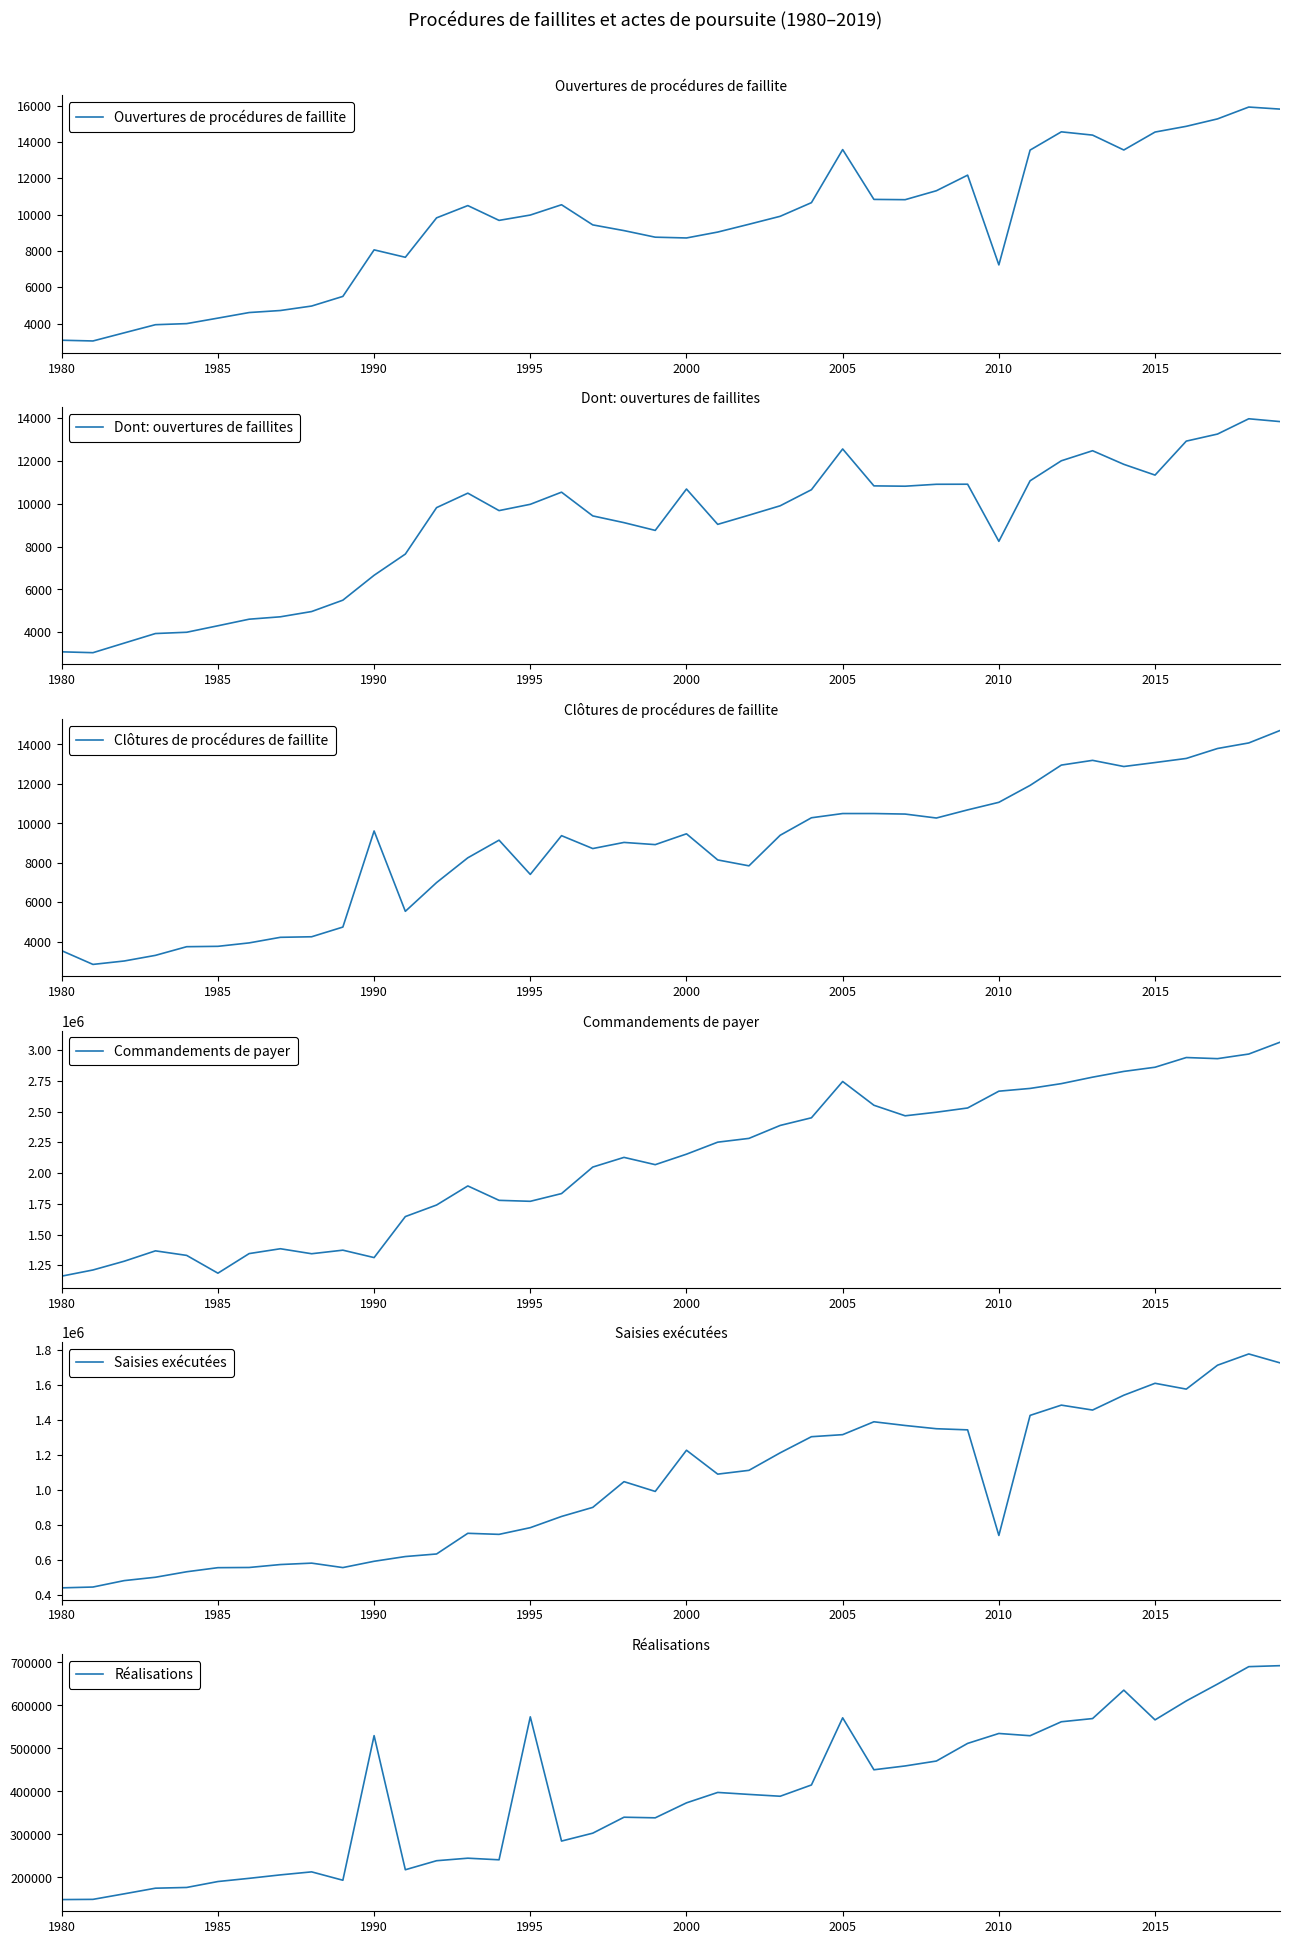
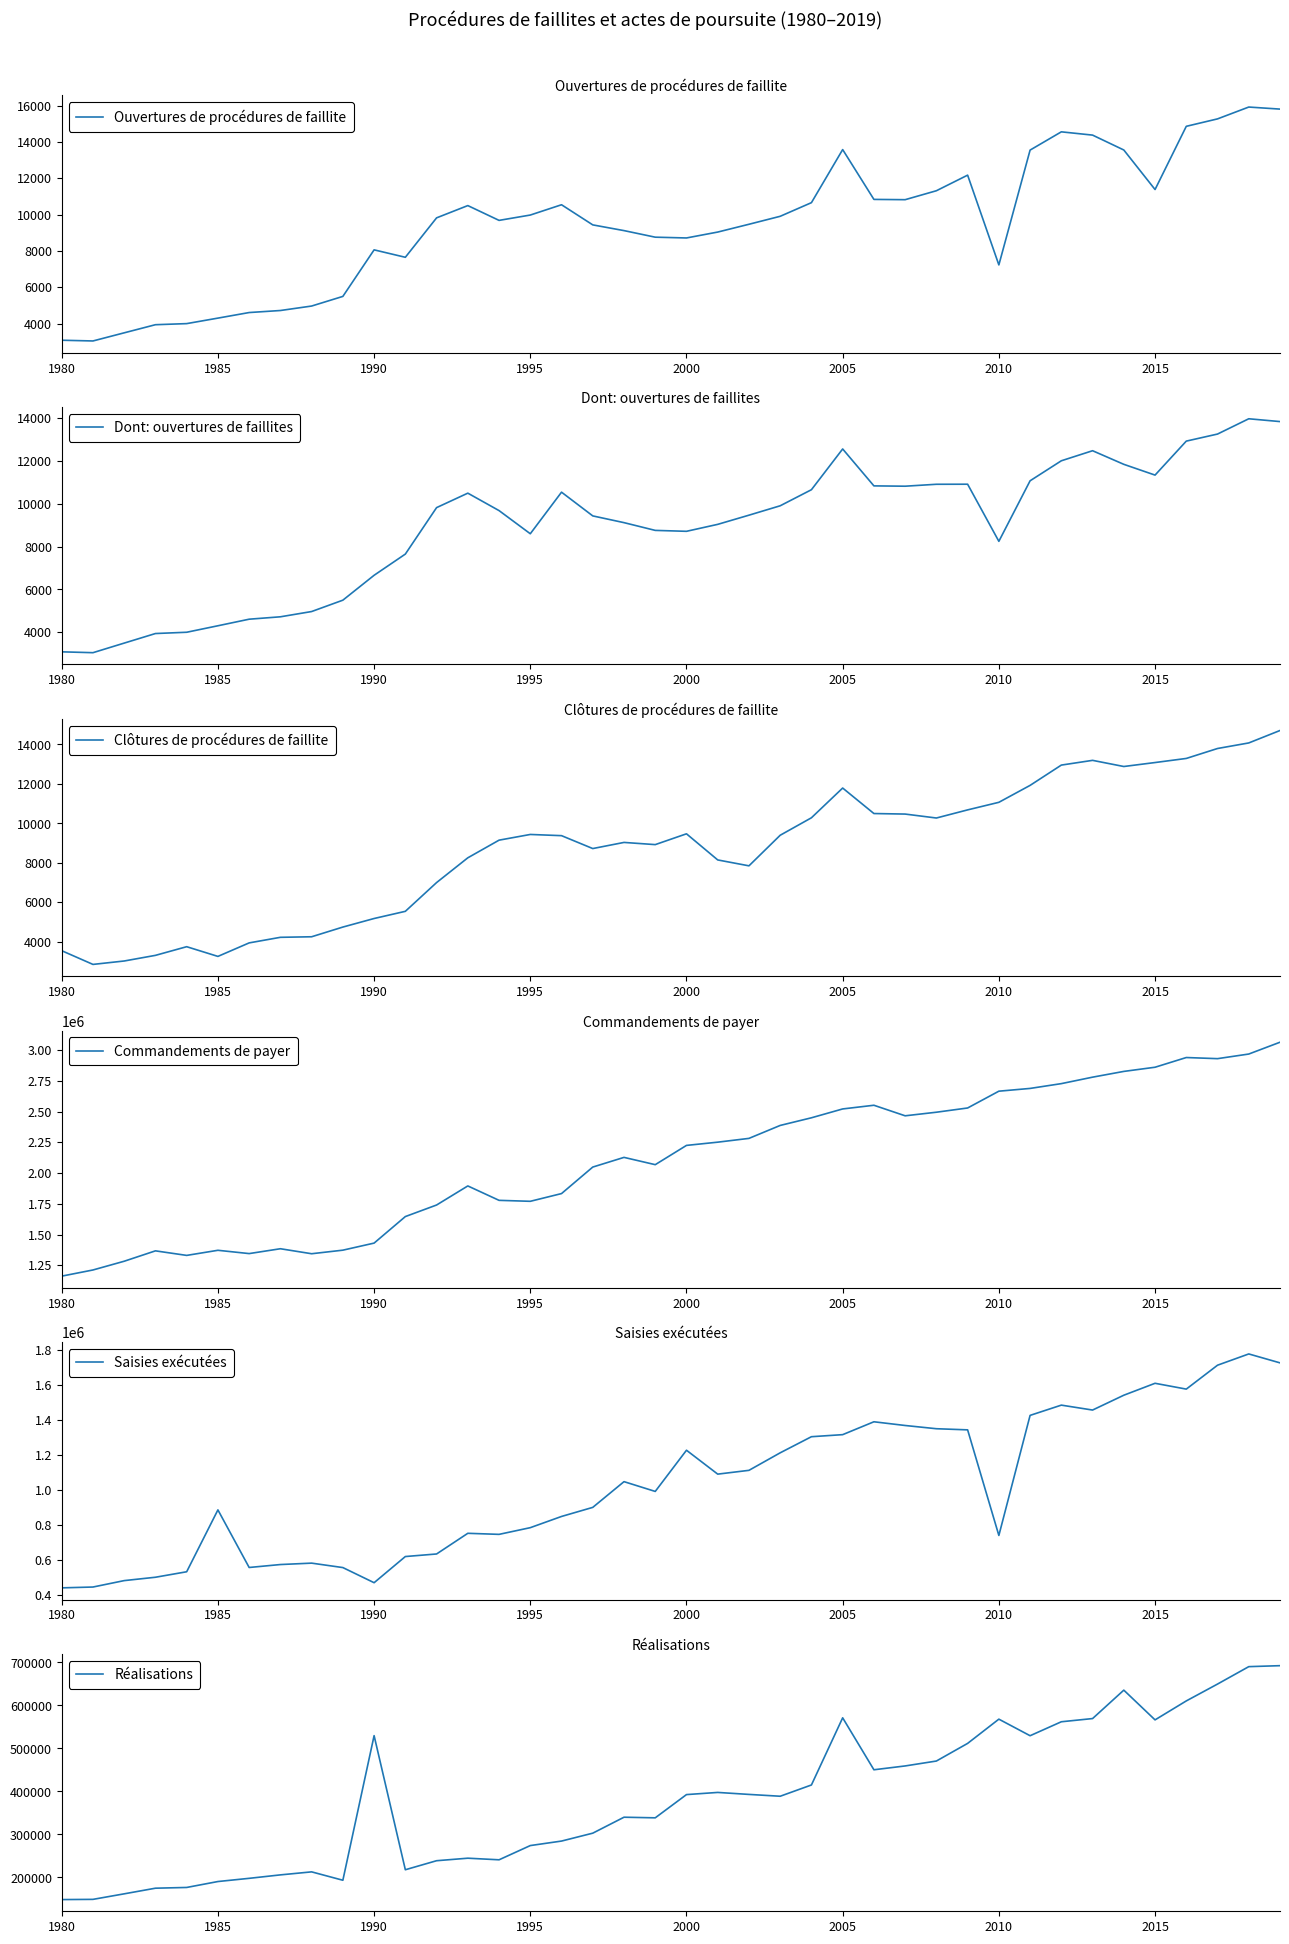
Ouvertures de procédures de faillite, 2015: 14500 -> 11400
Dont: ouvertures de faillites, 1995: 10000 -> 8600
Dont: ouvertures de faillites, 2000: 10700 -> 8700
Clôtures de procédures de faillite, 1985: 3800 -> 3300
Clôtures de procédures de faillite, 1990: 9600 -> 5200
Clôtures de procédures de faillite, 1995: 7400 -> 9400
Clôtures de procédures de faillite, 2005: 10500 -> 11800
Commandements de payer, 1985: 1190000 -> 1370000
Commandements de payer, 1990: 1310000 -> 1430000
Commandements de payer, 2000: 2150000 -> 2220000
Commandements de payer, 2005: 2740000 -> 2520000
Saisies exécutées, 1985: 550000 -> 880000
Saisies exécutées, 1990: 590000 -> 470000
Réalisations, 1995: 570000 -> 270000
Réalisations, 2000: 370000 -> 390000
Réalisations, 2010: 530000 -> 570000
